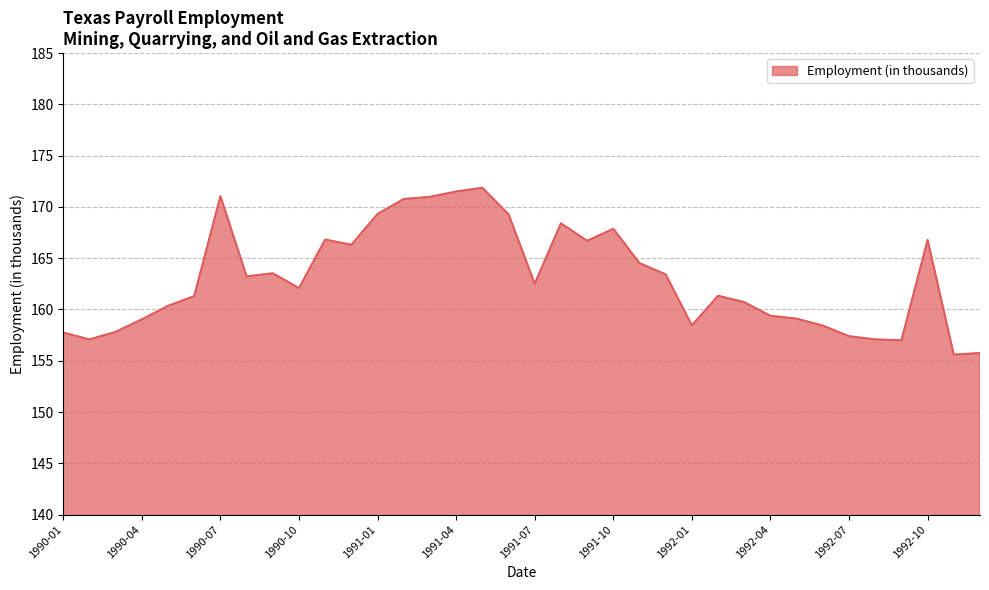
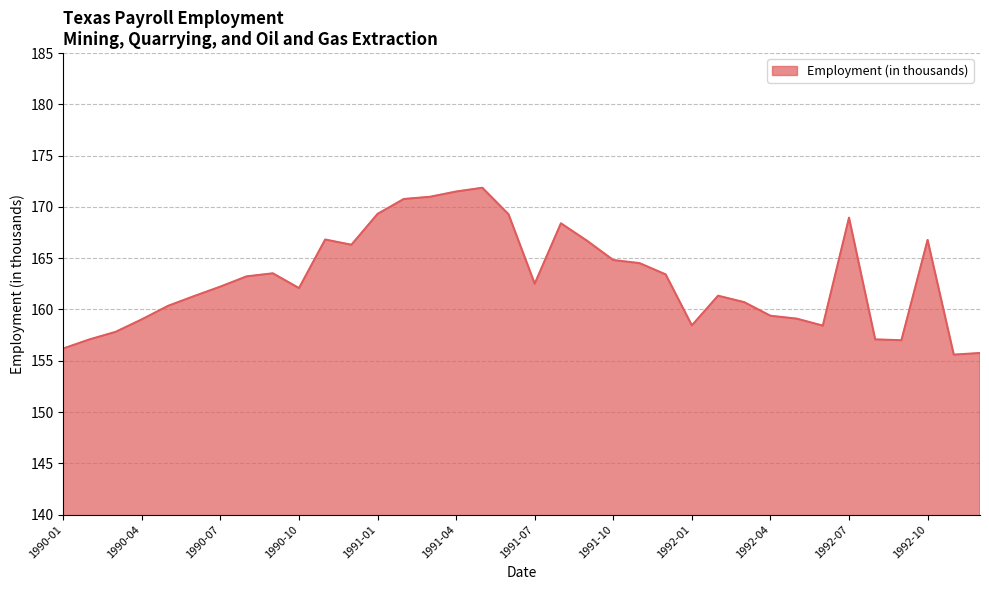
1990-01: 157.7 -> 156.2
1990-07: 171.0 -> 162.2
1991-10: 167.9 -> 164.8
1992-07: 157.4 -> 169.0
